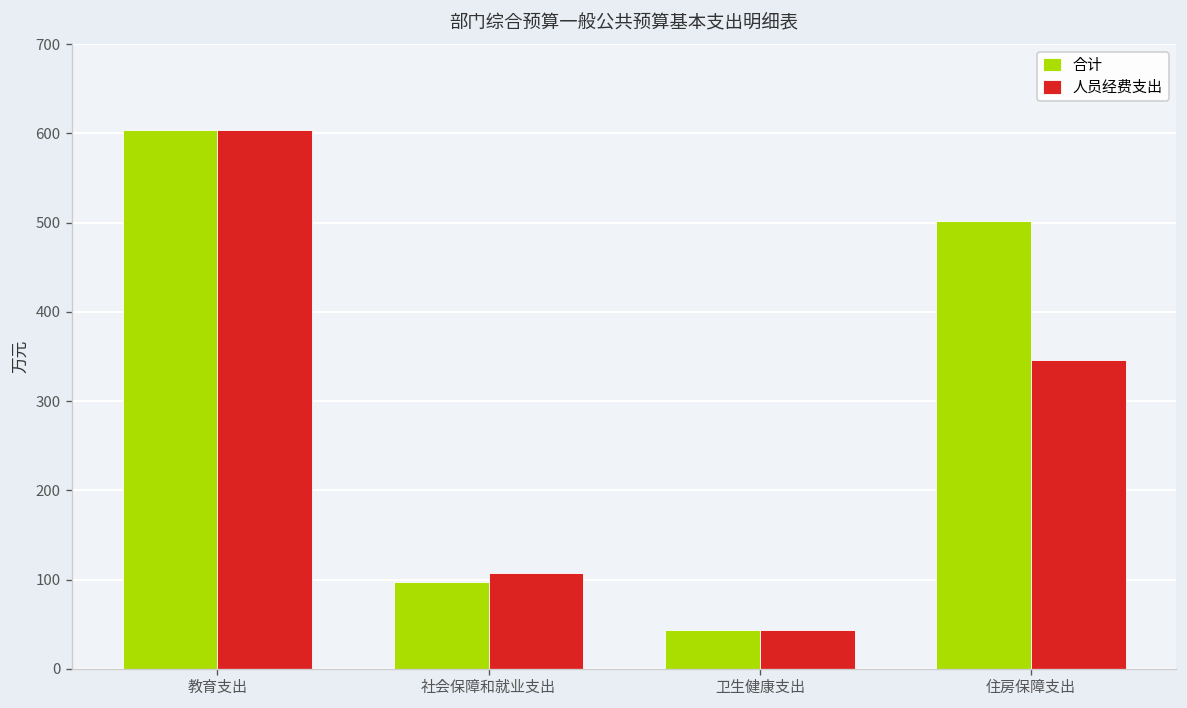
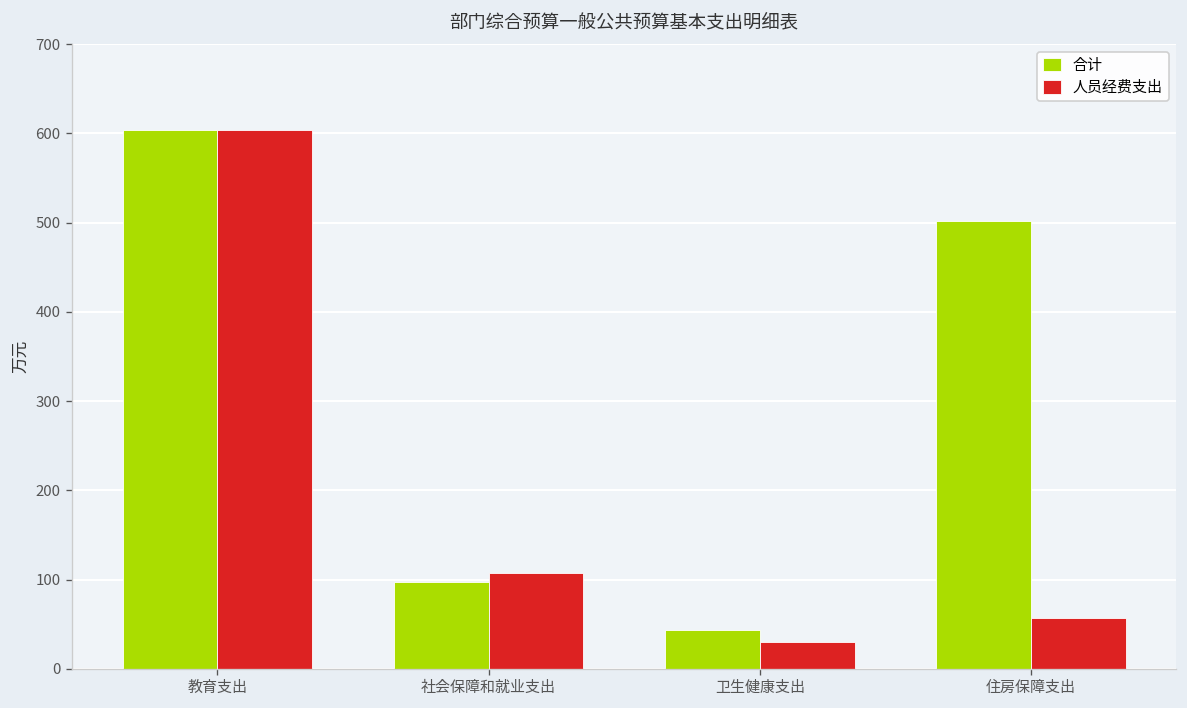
人员经费支出, 卫生健康支出: 40 -> 30
人员经费支出, 住房保障支出: 350 -> 60
